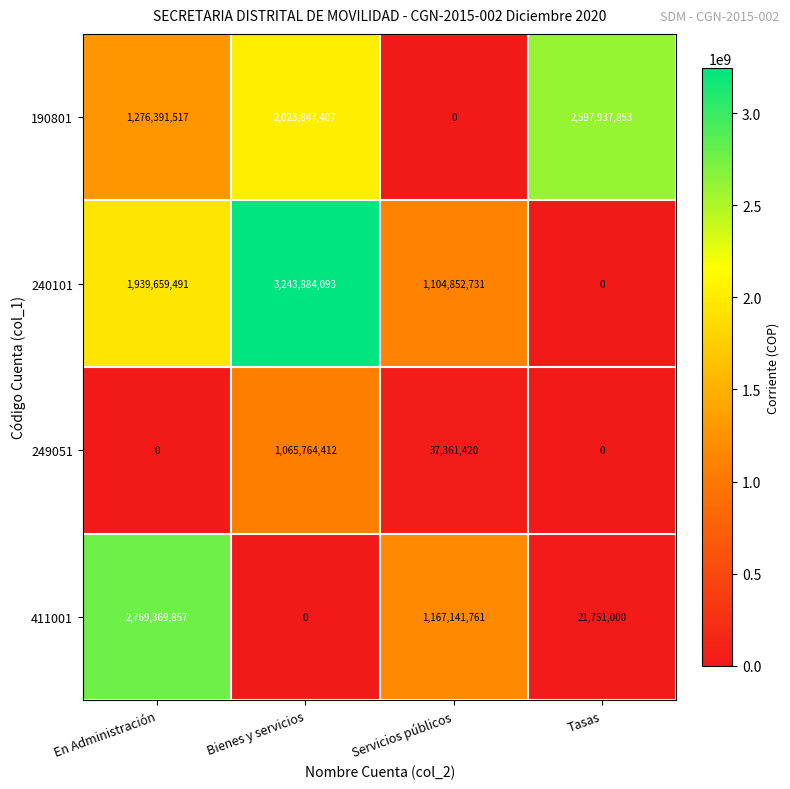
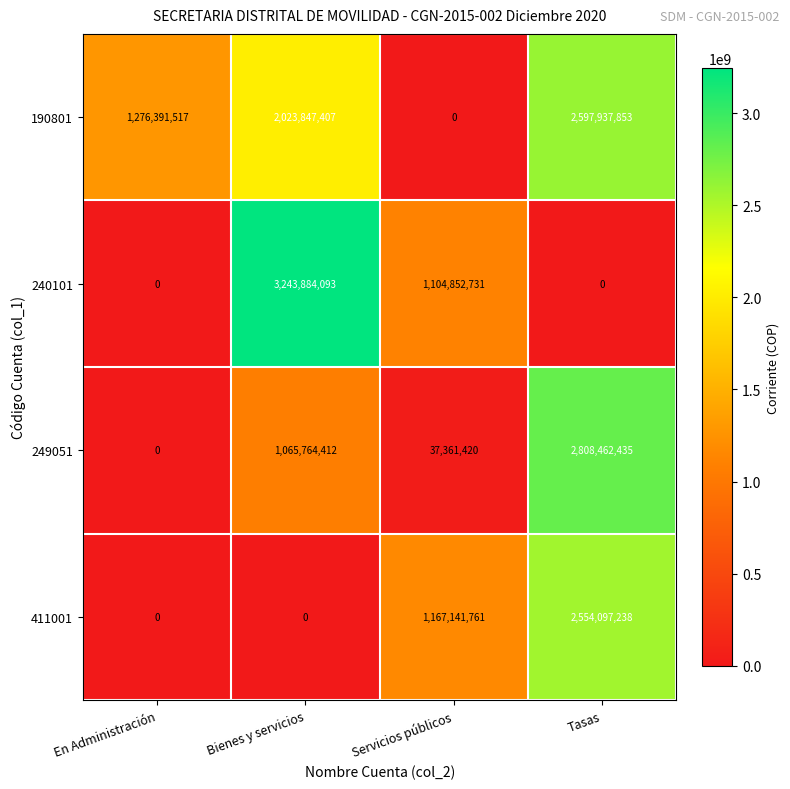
240101, En Administración: 1,939,659,491 -> 0
249051, Tasas: 0 -> 2,808,462,435
411001, En Administración: 2,769,369,857 -> 0
411001, Tasas: 21,751,000 -> 2,554,097,238
